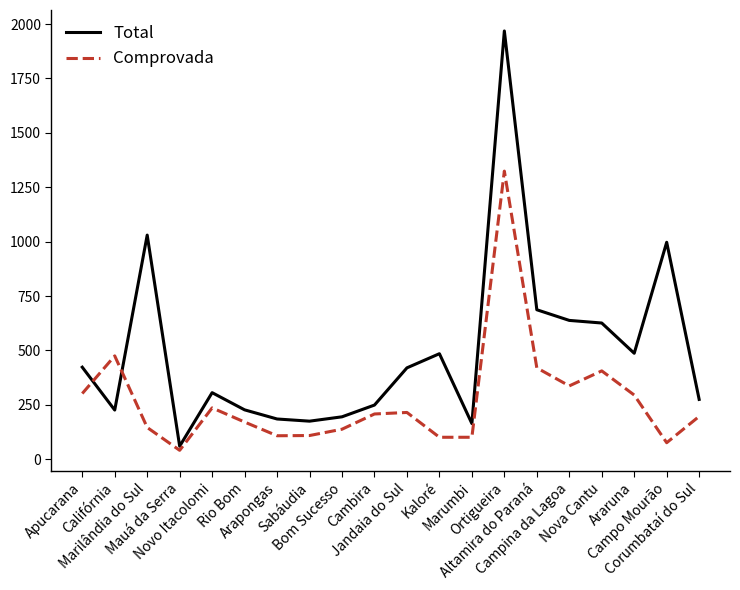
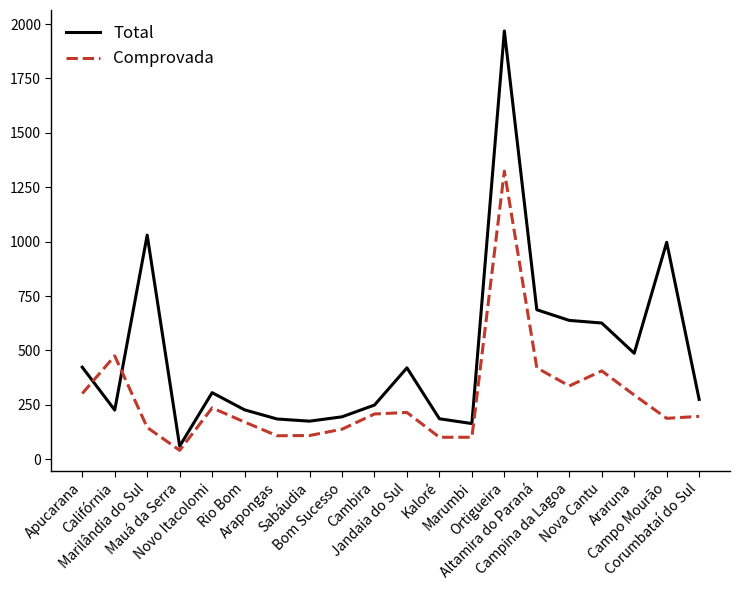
Total, Kaloré: 490 -> 190
Comprovada, Campo Mourão: 80 -> 190
